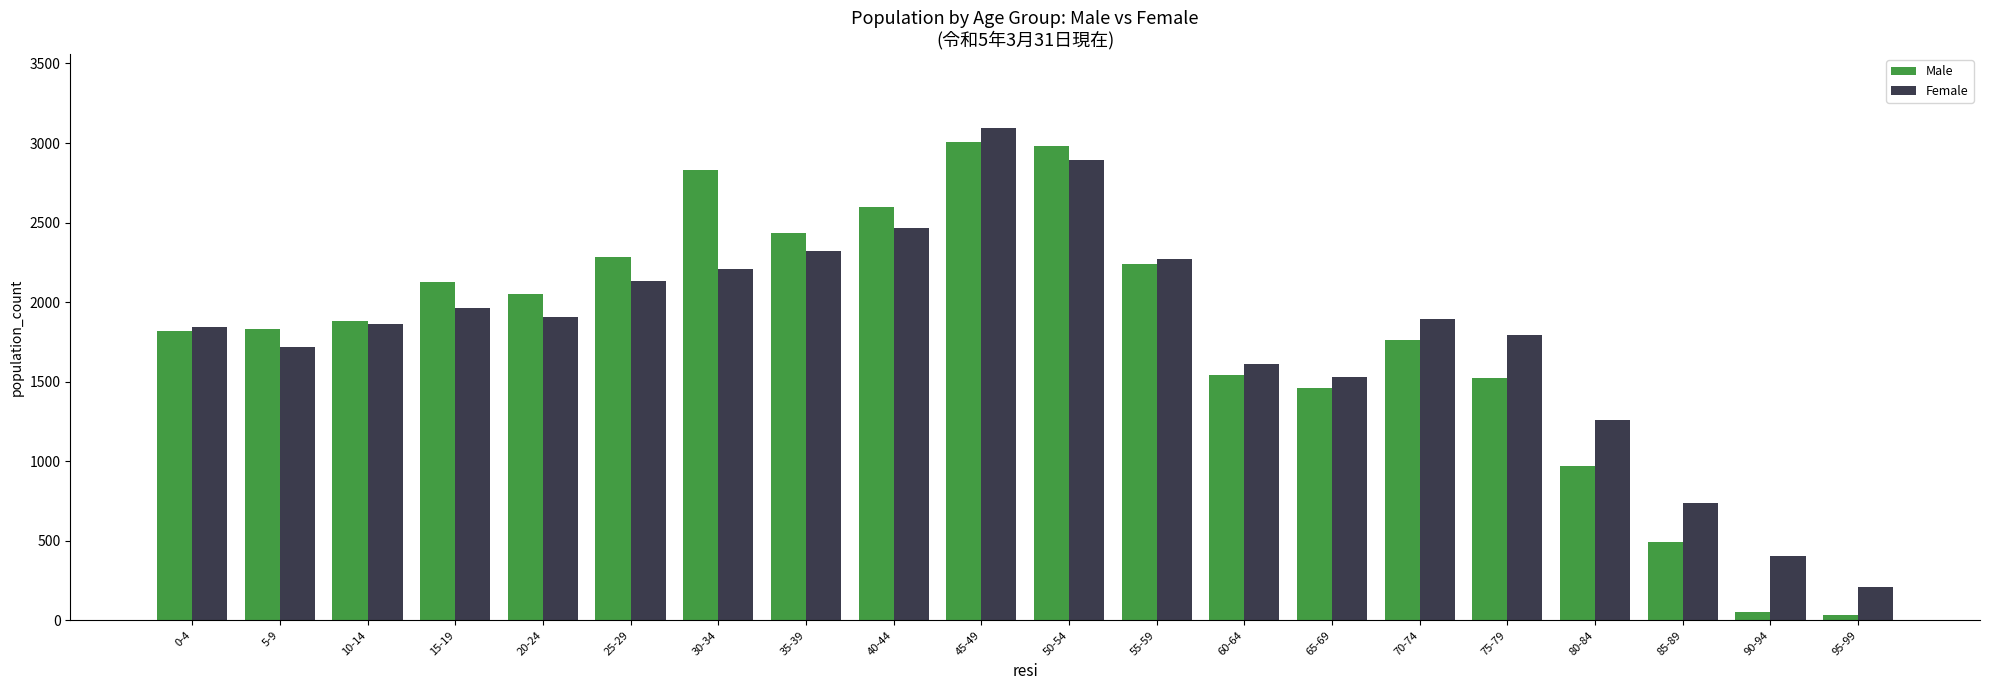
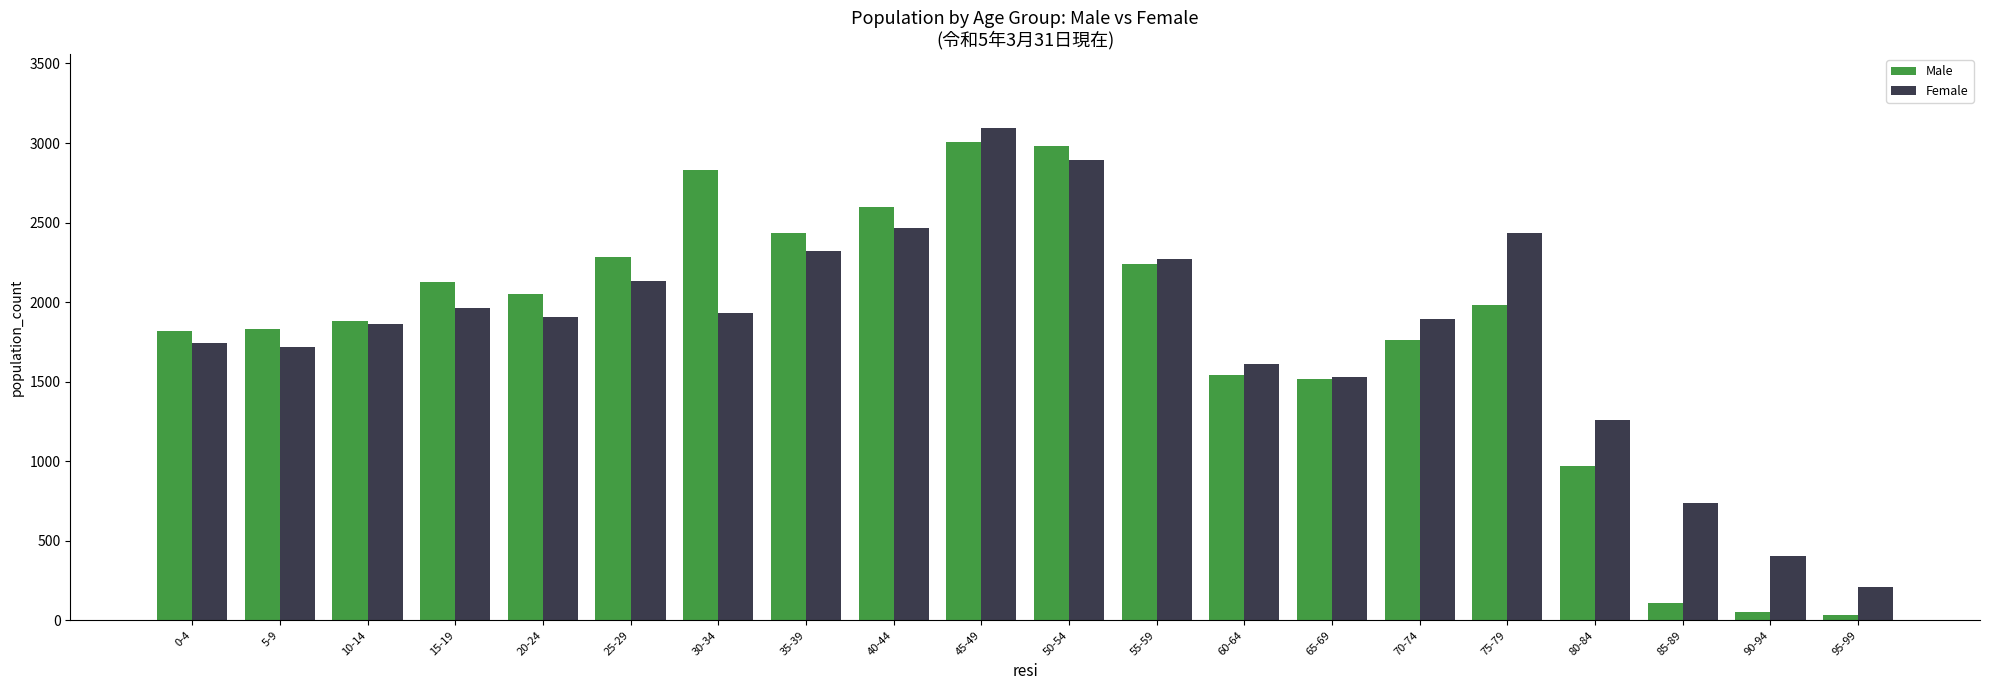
Female, 0-4: 1840 -> 1740
Female, 30-34: 2210 -> 1930
Male, 65-69: 1460 -> 1520
Male, 75-79: 1520 -> 1980
Female, 75-79: 1800 -> 2440
Male, 85-89: 490 -> 110
